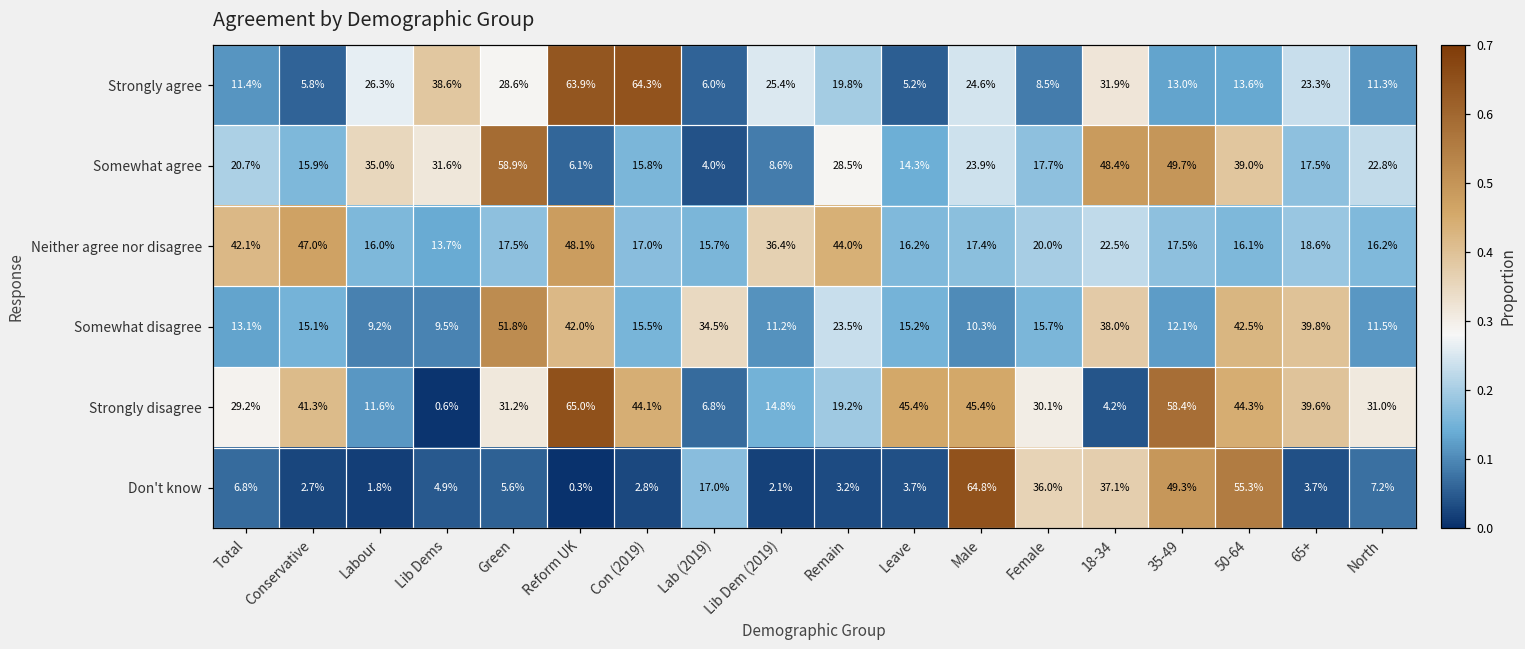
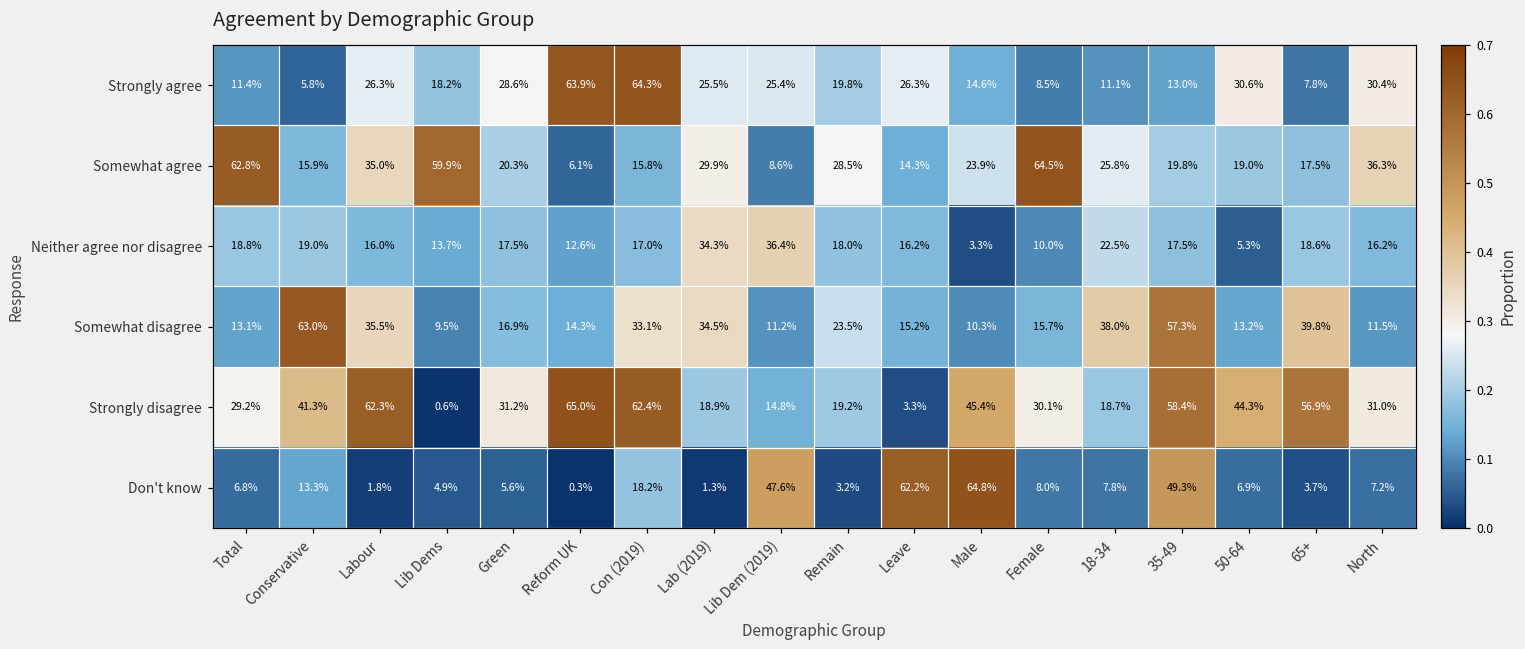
Strongly agree, Lib Dems: 38.6% -> 18.2%
Strongly agree, Lab (2019): 6.0% -> 25.5%
Strongly agree, Leave: 5.2% -> 26.3%
Strongly agree, Male: 24.6% -> 14.6%
Strongly agree, 18-34: 31.9% -> 11.1%
Strongly agree, 50-64: 13.6% -> 30.6%
Strongly agree, 65+: 23.3% -> 7.8%
Strongly agree, North: 11.3% -> 30.4%
Somewhat agree, Total: 20.7% -> 62.8%
Somewhat agree, Lib Dems: 31.6% -> 59.9%
Somewhat agree, Green: 58.9% -> 20.3%
Somewhat agree, Lab (2019): 4.0% -> 29.9%
Somewhat agree, Female: 17.7% -> 64.5%
Somewhat agree, 18-34: 48.4% -> 25.8%
Somewhat agree, 35-49: 49.7% -> 19.8%
Somewhat agree, 50-64: 39.0% -> 19.0%
Somewhat agree, North: 22.8% -> 36.3%
Neither agree nor disagree, Total: 42.1% -> 18.8%
Neither agree nor disagree, Conservative: 47.0% -> 19.0%
Neither agree nor disagree, Reform UK: 48.1% -> 12.6%
Neither agree nor disagree, Lab (2019): 15.7% -> 34.3%
Neither agree nor disagree, Remain: 44.0% -> 18.0%
Neither agree nor disagree, Male: 17.4% -> 3.3%
Neither agree nor disagree, Female: 20.0% -> 10.0%
Neither agree nor disagree, 50-64: 16.1% -> 5.3%
Somewhat disagree, Conservative: 15.1% -> 63.0%
Somewhat disagree, Labour: 9.2% -> 35.5%
Somewhat disagree, Green: 51.8% -> 16.9%
Somewhat disagree, Reform UK: 42.0% -> 14.3%
Somewhat disagree, Con (2019): 15.5% -> 33.1%
Somewhat disagree, 35-49: 12.1% -> 57.3%
Somewhat disagree, 50-64: 42.5% -> 13.2%
Strongly disagree, Labour: 11.6% -> 62.3%
Strongly disagree, Con (2019): 44.1% -> 62.4%
Strongly disagree, Lab (2019): 6.8% -> 18.9%
Strongly disagree, Leave: 45.4% -> 3.3%
Strongly disagree, 18-34: 4.2% -> 18.7%
Strongly disagree, 65+: 39.6% -> 56.9%
Don't know, Conservative: 2.7% -> 13.3%
Don't know, Con (2019): 2.8% -> 18.2%
Don't know, Lab (2019): 17.0% -> 1.3%
Don't know, Lib Dem (2019): 2.1% -> 47.6%
Don't know, Leave: 3.7% -> 62.2%
Don't know, Female: 36.0% -> 8.0%
Don't know, 18-34: 37.1% -> 7.8%
Don't know, 50-64: 55.3% -> 6.9%
